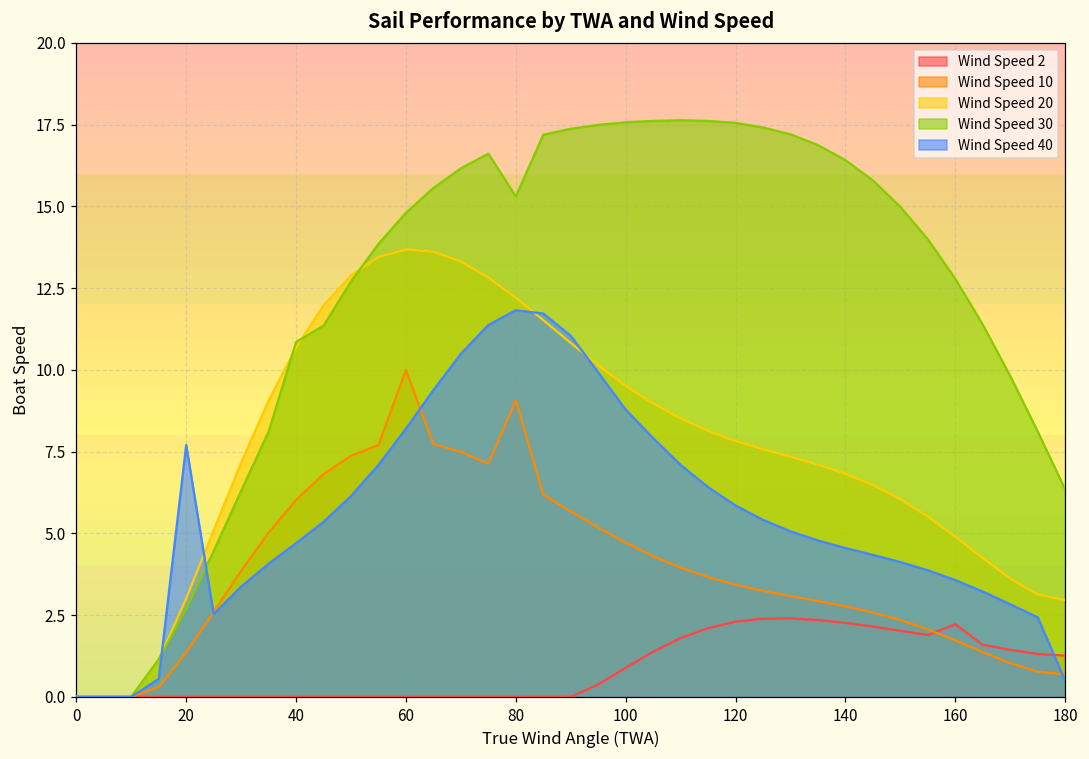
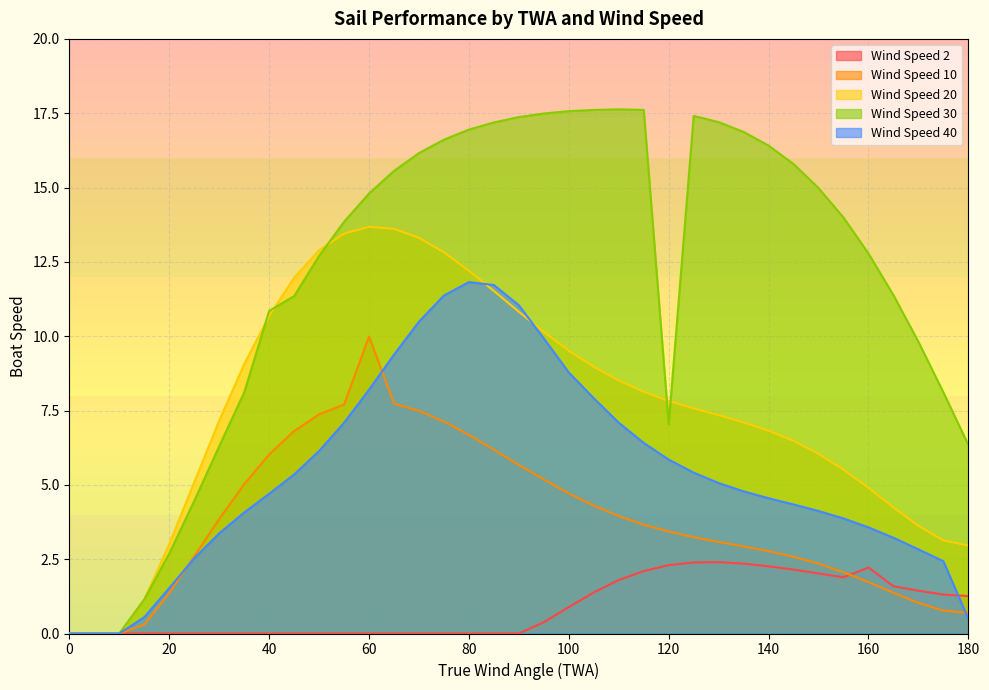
Wind Speed 40, 20: 7.7 -> 1.5
Wind Speed 10, 80: 9.1 -> 6.7
Wind Speed 30, 80: 15.3 -> 17.0
Wind Speed 30, 120: 17.6 -> 7.0
